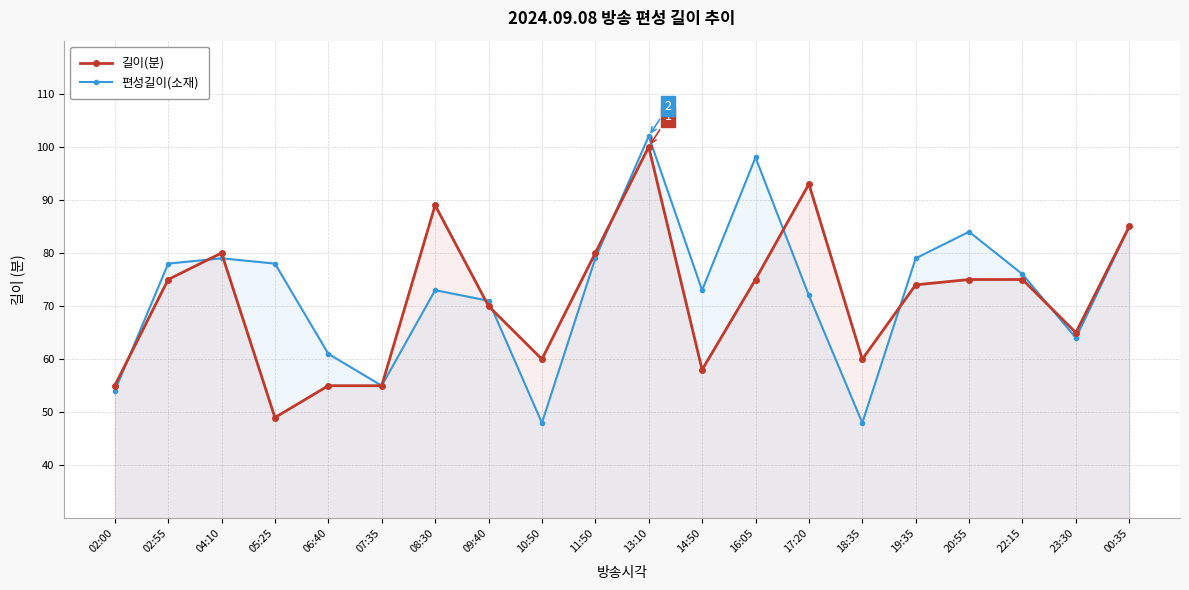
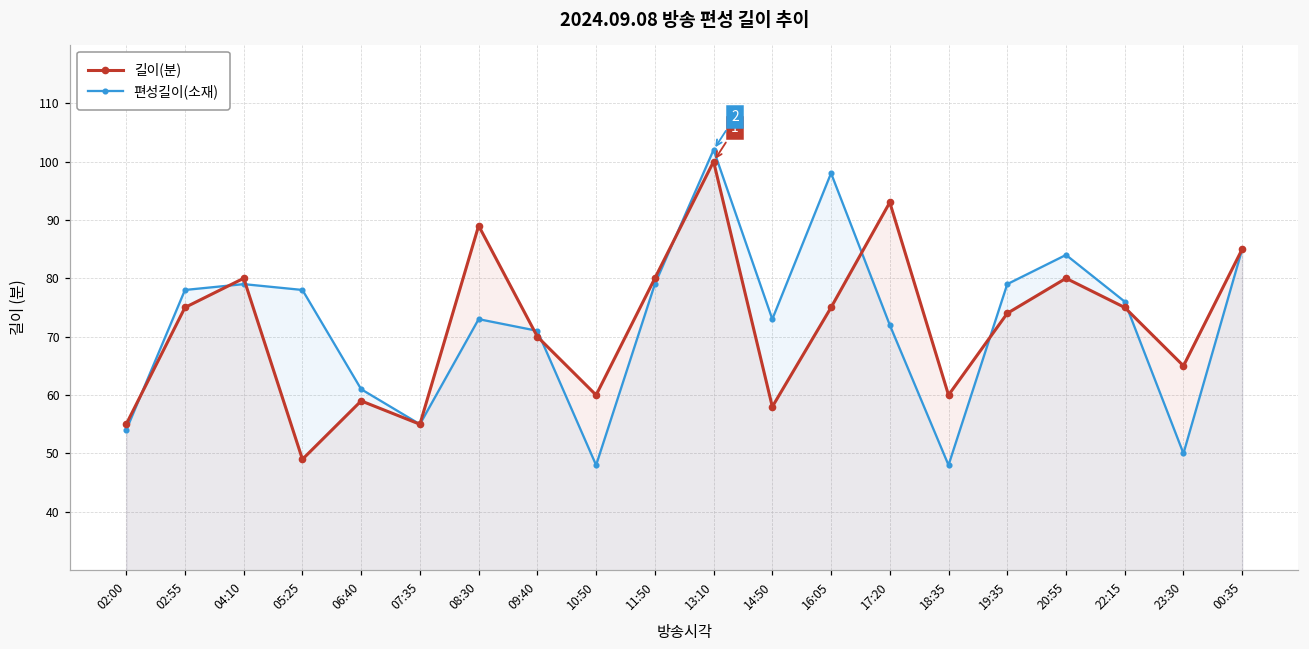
길이(분), 06:40: 55 -> 59
길이(분), 20:55: 75 -> 80
편성길이(소재), 23:30: 64 -> 50
